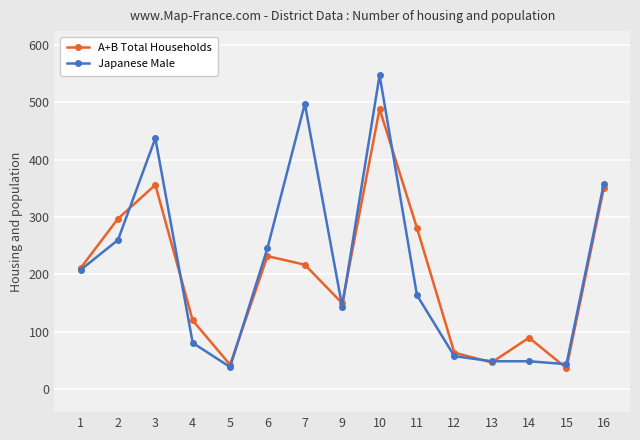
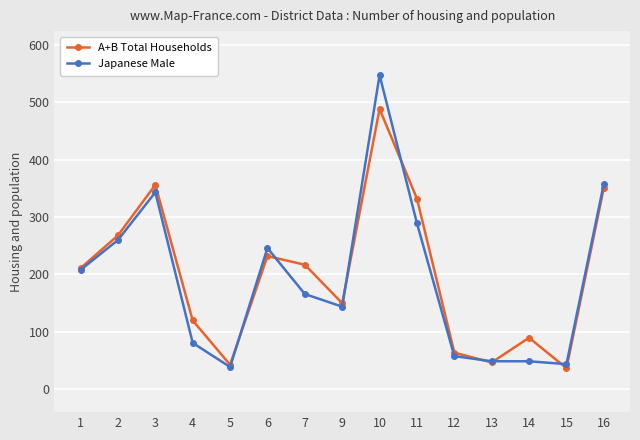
A+B Total Households, 2: 300 -> 270
Japanese Male, 3: 440 -> 340
Japanese Male, 7: 500 -> 170
A+B Total Households, 11: 280 -> 330
Japanese Male, 11: 160 -> 290
